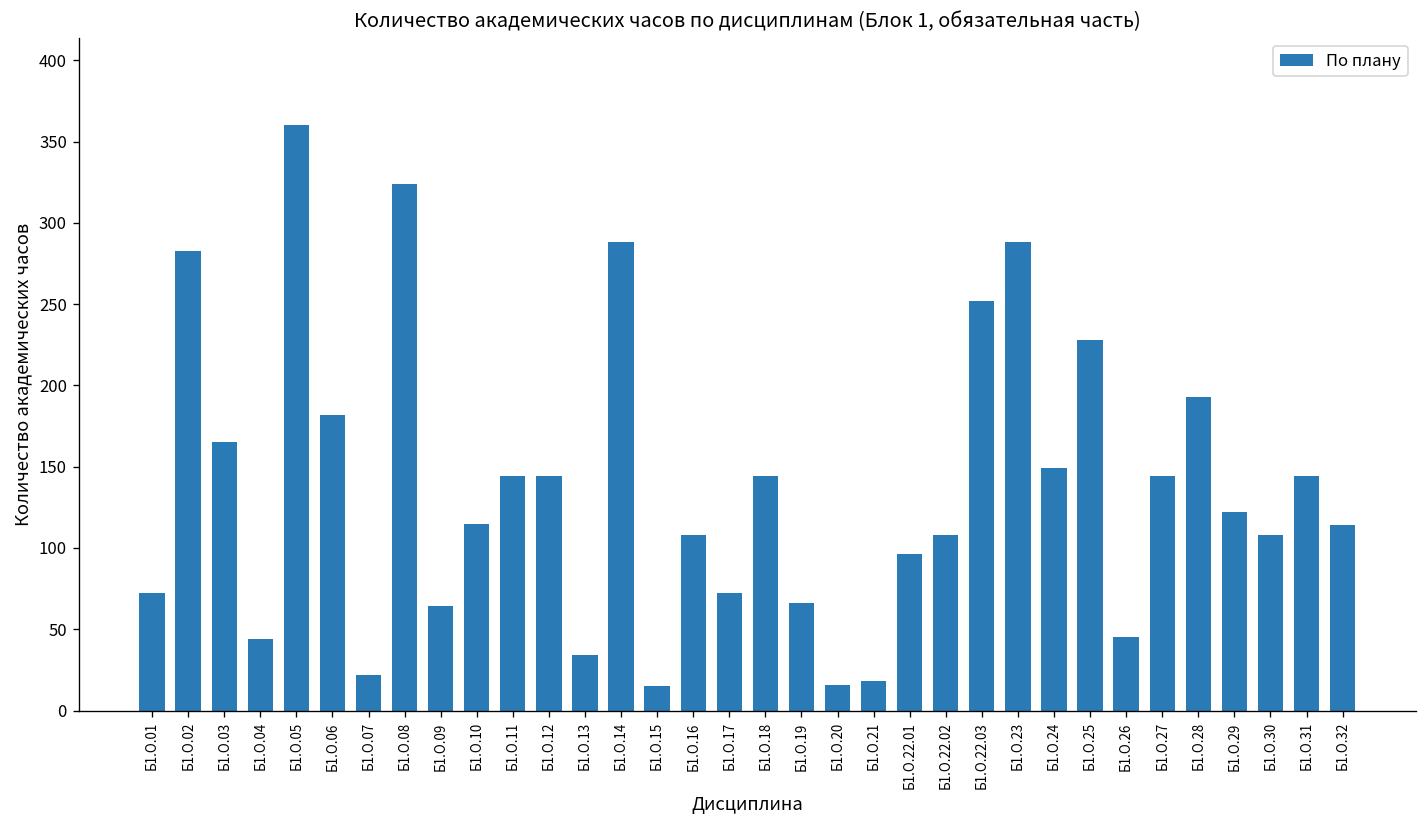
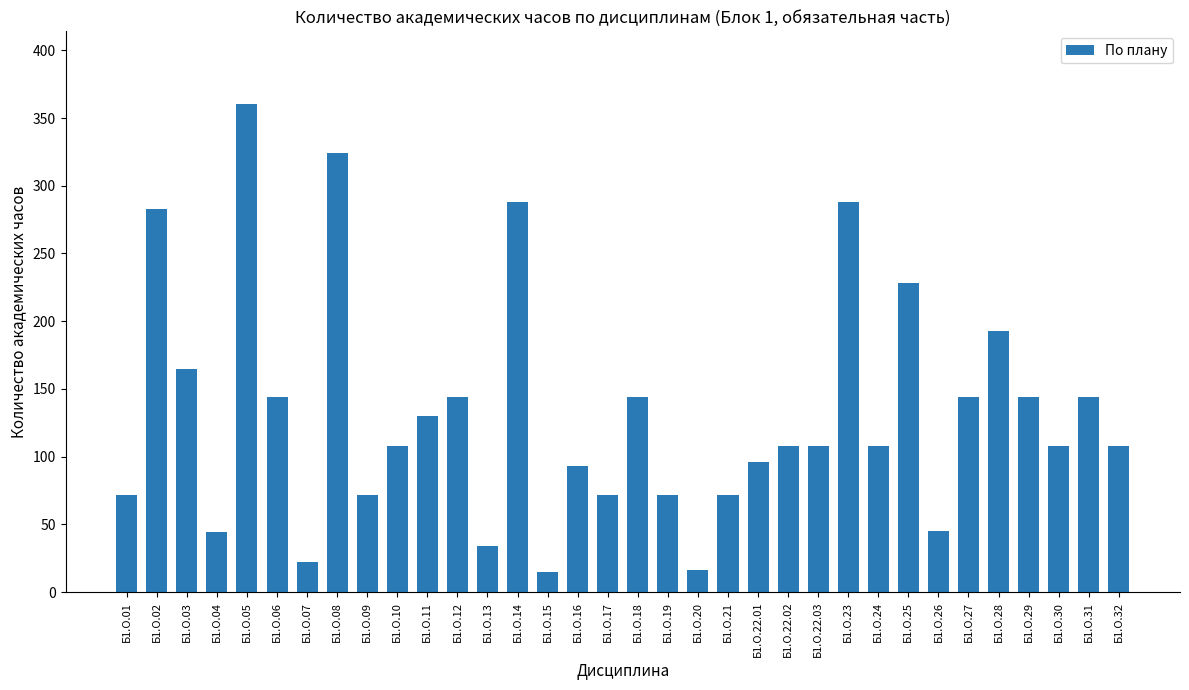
Б1.О.06: 182 -> 144
Б1.О.09: 64 -> 72
Б1.О.10: 115 -> 108
Б1.О.11: 144 -> 130
Б1.О.16: 108 -> 93
Б1.О.19: 66 -> 72
Б1.О.21: 18 -> 72
Б1.О.22.03: 252 -> 108
Б1.О.24: 149 -> 108
Б1.О.29: 122 -> 144
Б1.О.32: 114 -> 108
